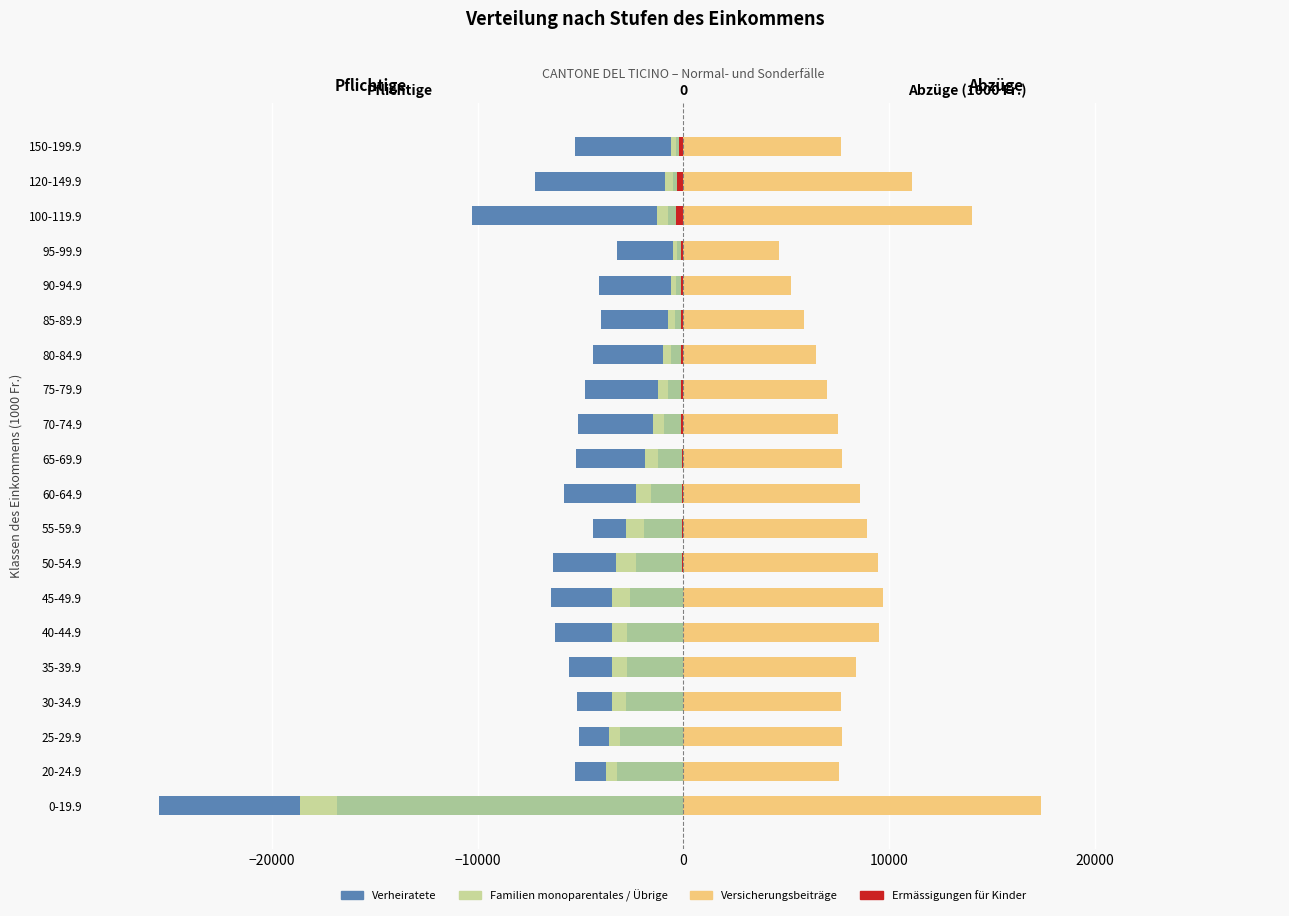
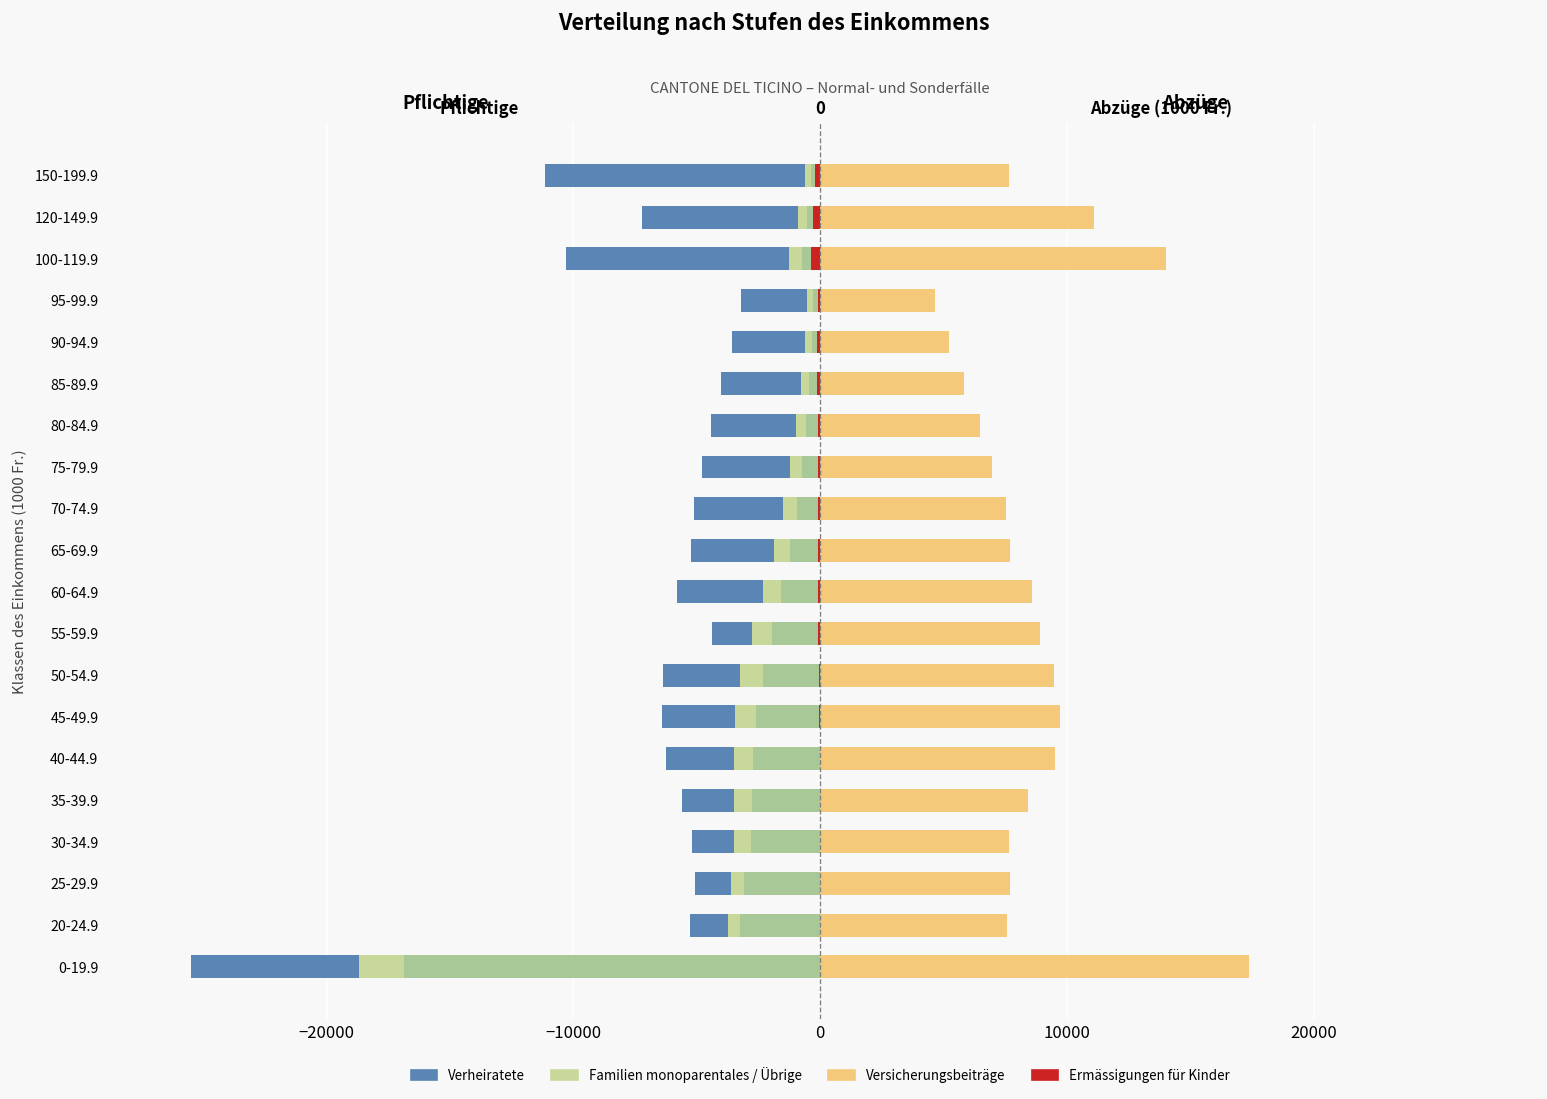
Verheiratete, 150-199.9: -4700 -> -10500
Verheiratete, 90-94.9: -3500 -> -3000
